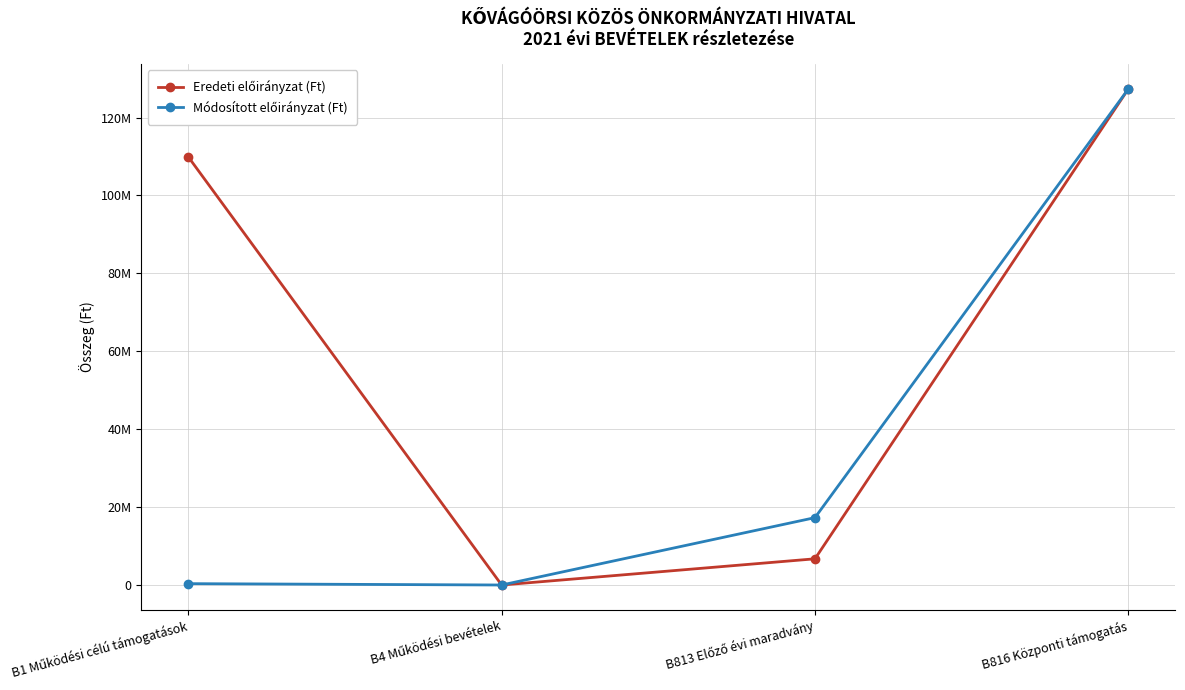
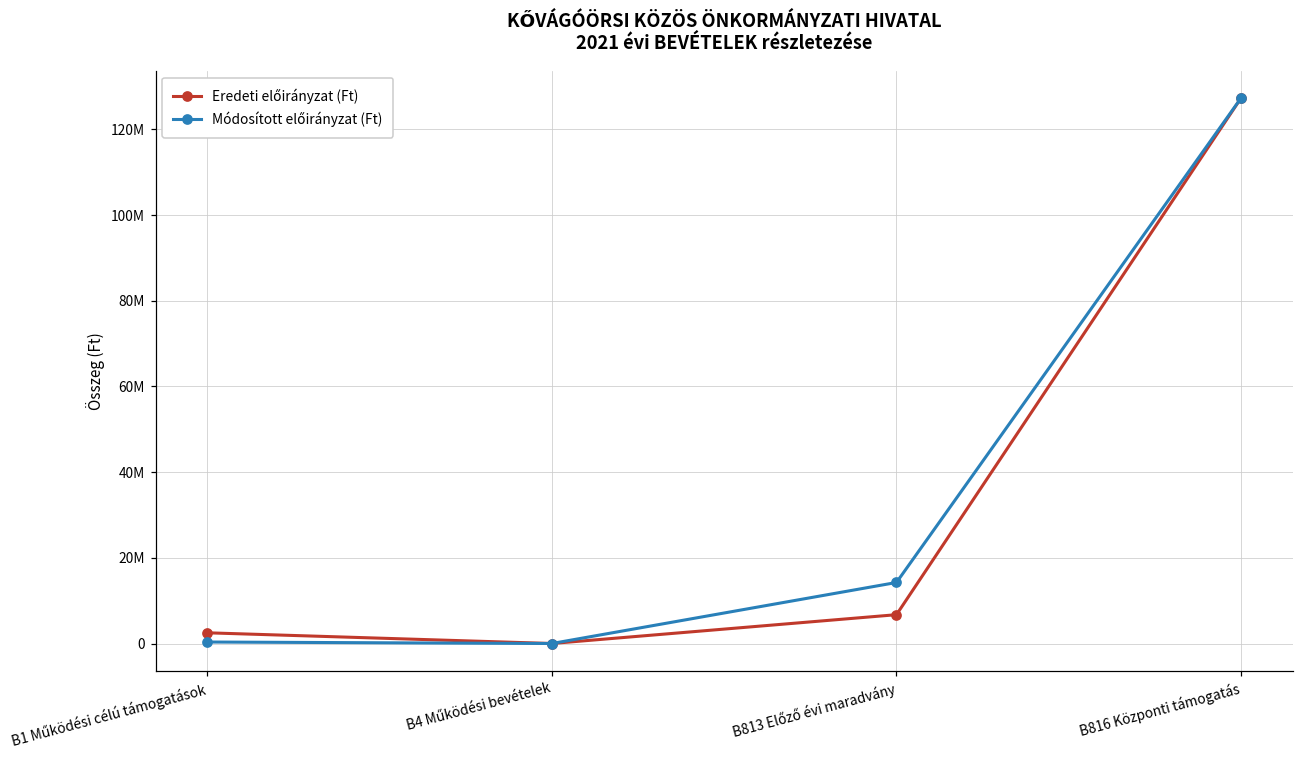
Eredeti előirányzat (Ft), B1 Működési célú támogatások: 110000000 -> 3000000
Módosított előirányzat (Ft), B813 Előző évi maradvány: 17000000 -> 14000000
